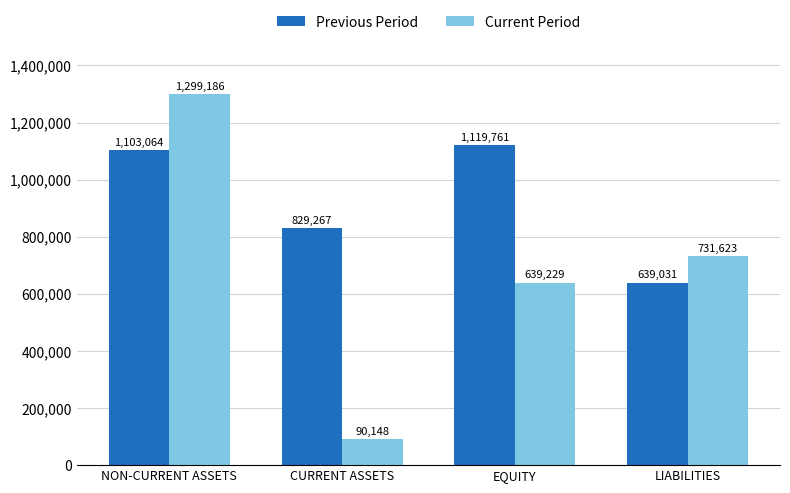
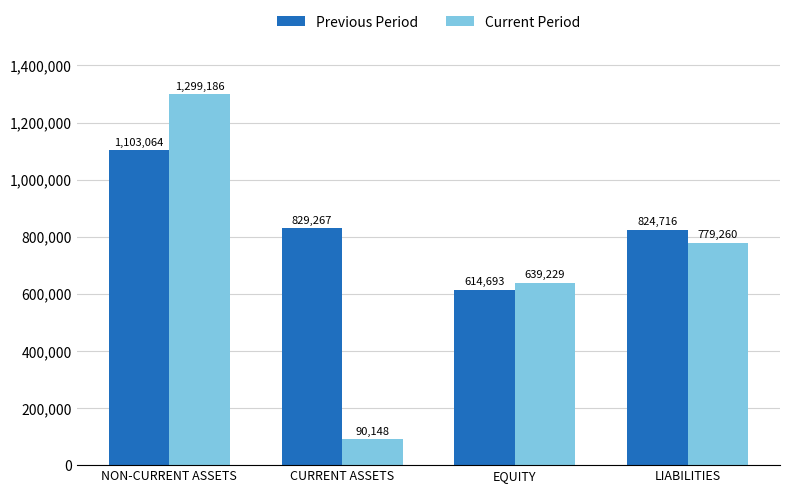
Previous Period, EQUITY: 1,119,761 -> 614,693
Previous Period, LIABILITIES: 639,031 -> 824,716
Current Period, LIABILITIES: 731,623 -> 779,260
